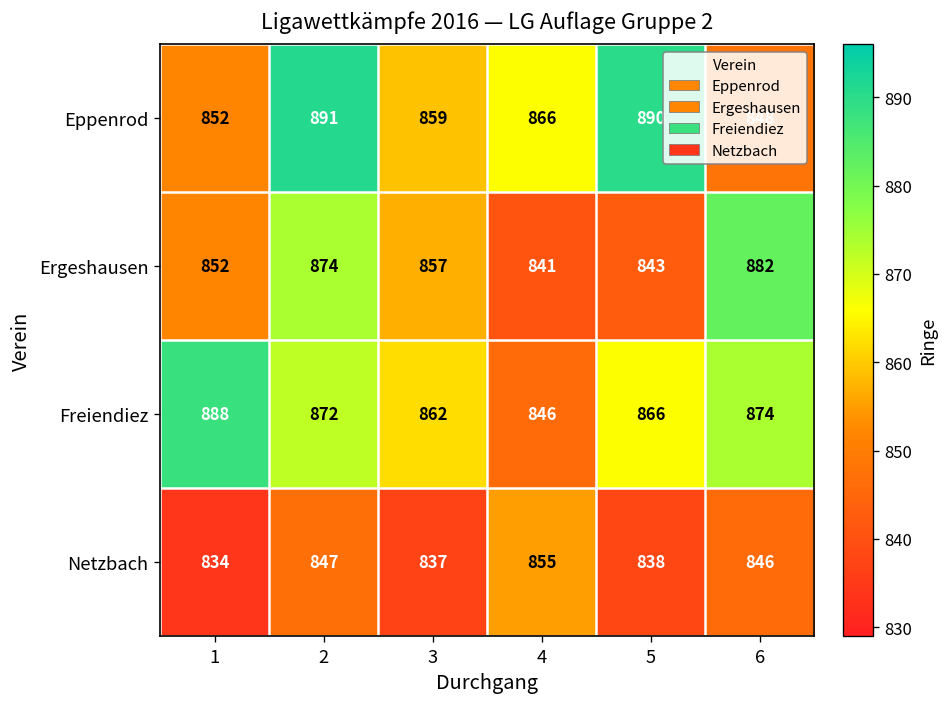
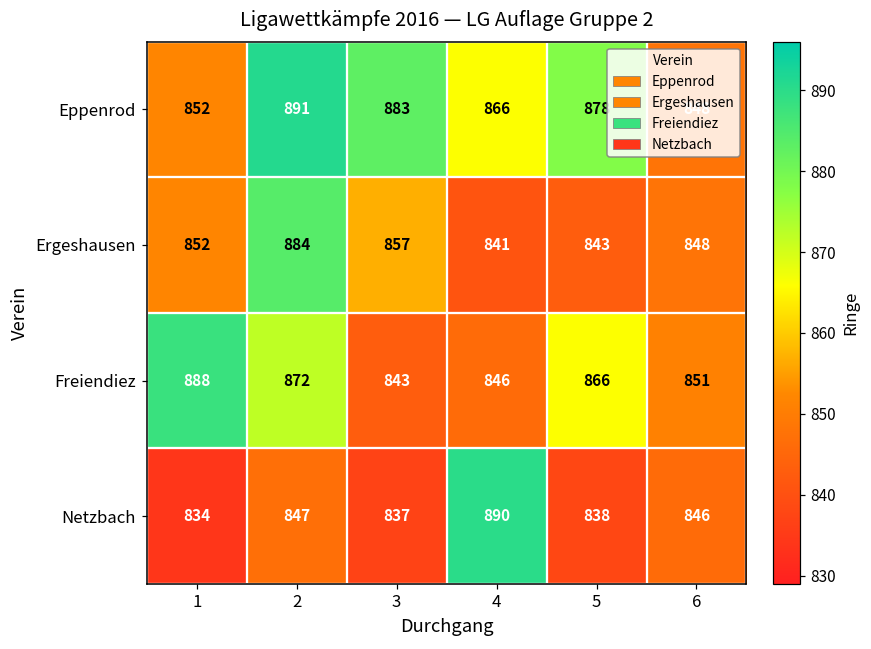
Eppenrod, 3: 859 -> 883
Eppenrod, 5: 890 -> 878
Ergeshausen, 2: 874 -> 884
Ergeshausen, 6: 882 -> 848
Freiendiez, 3: 862 -> 843
Freiendiez, 6: 874 -> 851
Netzbach, 4: 855 -> 890
